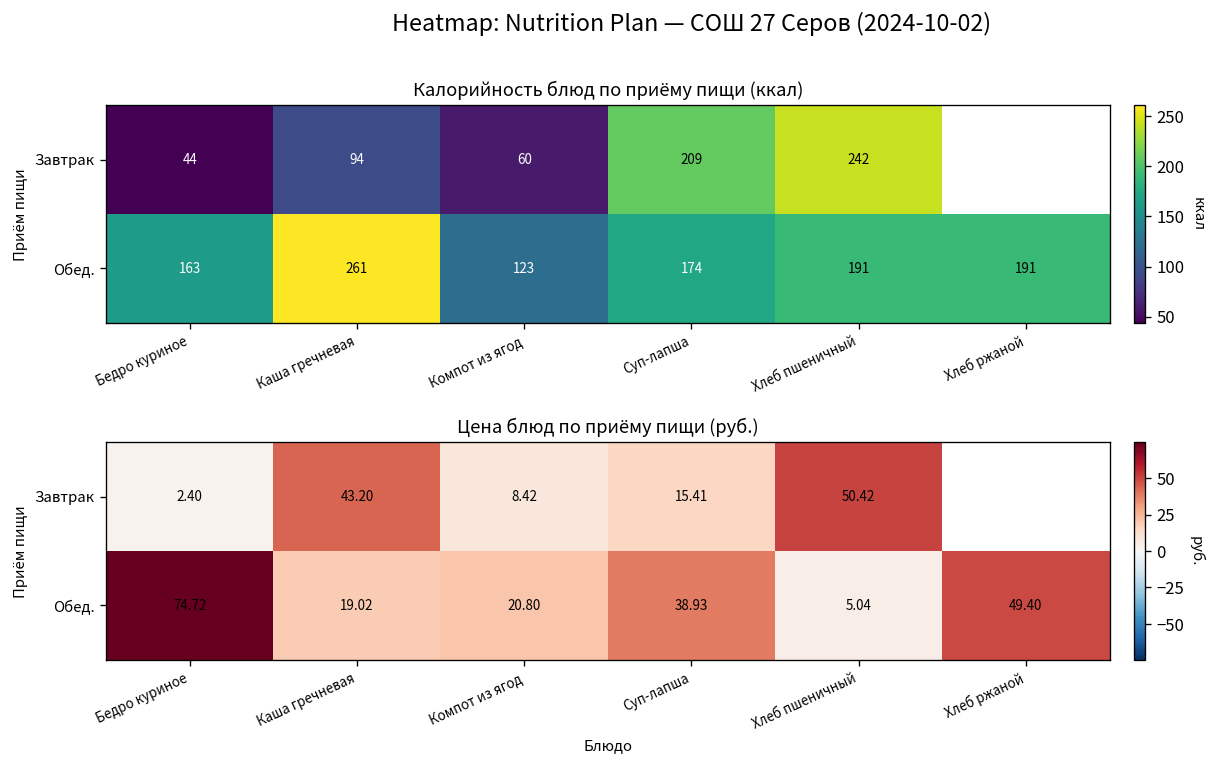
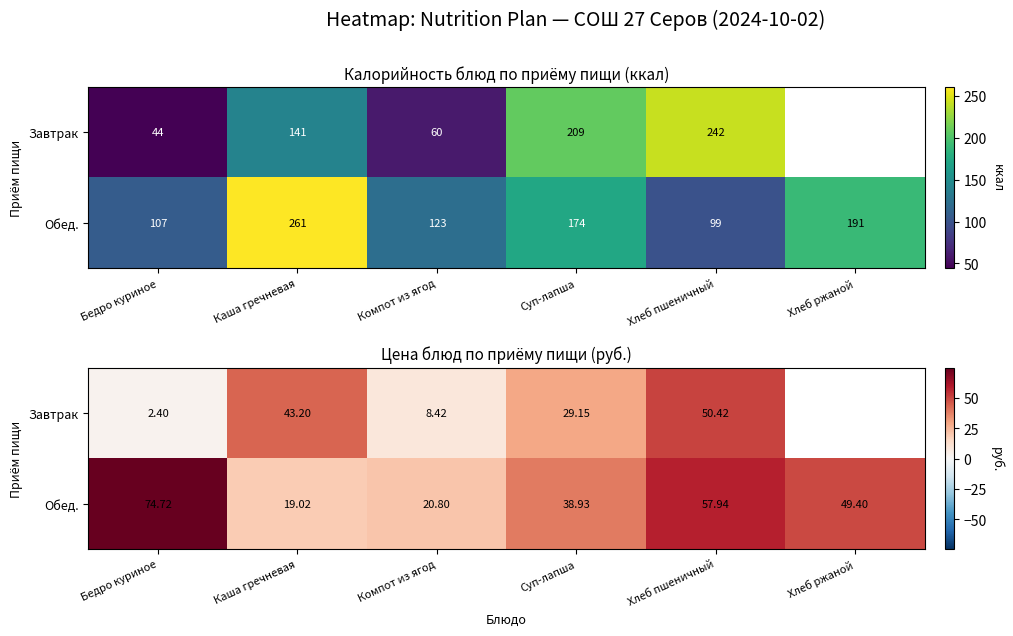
Калорийность блюд по приёму пищи (ккал), Завтрак, Каша гречневая: 94 -> 141
Калорийность блюд по приёму пищи (ккал), Обед., Бедро куриное: 163 -> 107
Калорийность блюд по приёму пищи (ккал), Обед., Хлеб пшеничный: 191 -> 99
Цена блюд по приёму пищи (руб.), Завтрак, Суп-лапша: 15.41 -> 29.15
Цена блюд по приёму пищи (руб.), Обед., Хлеб пшеничный: 5.04 -> 57.94
